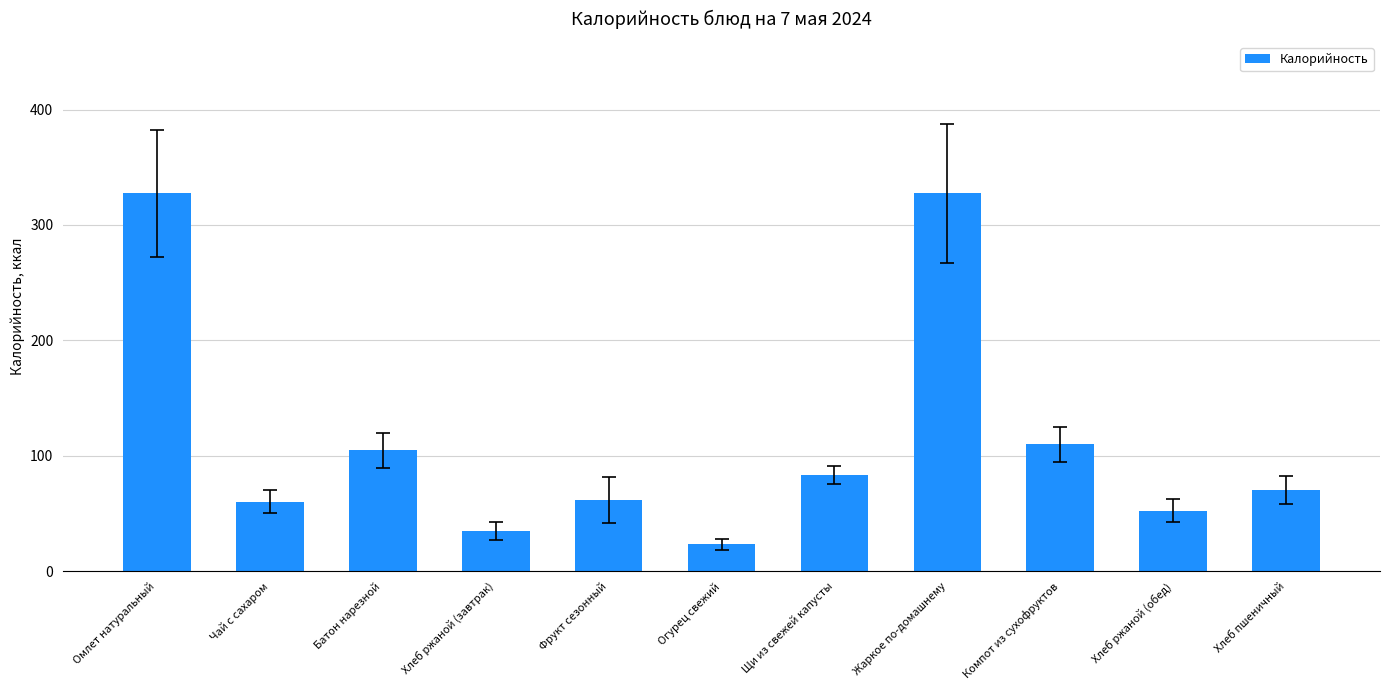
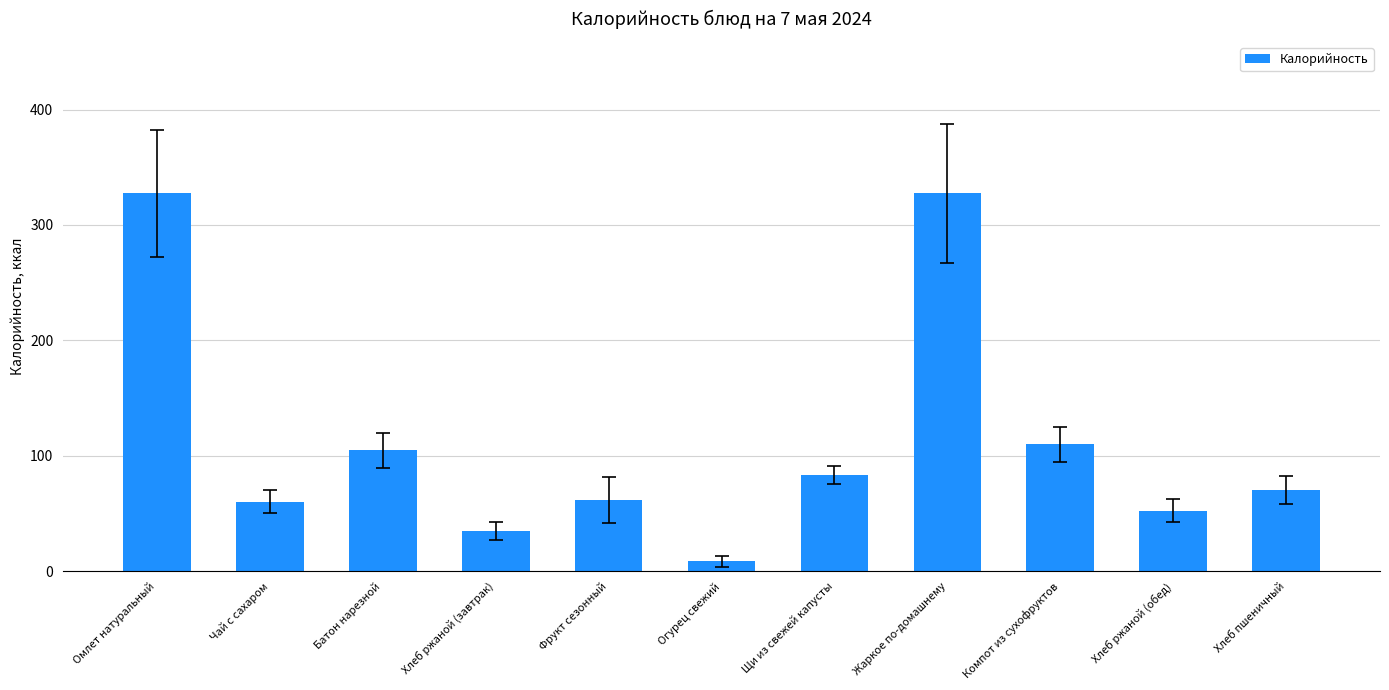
Калорийность, Огурец свежий: 23 -> 8
